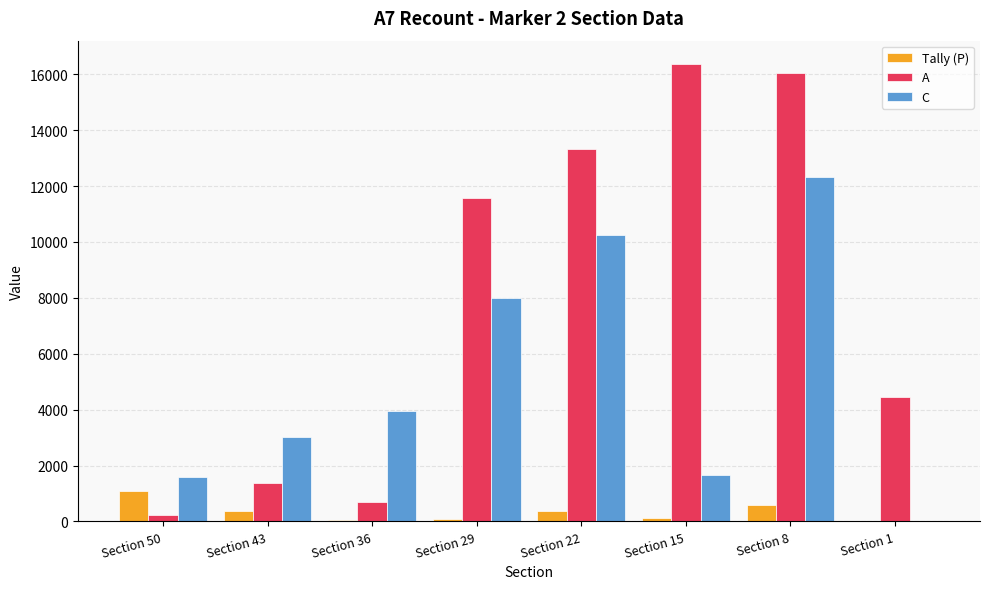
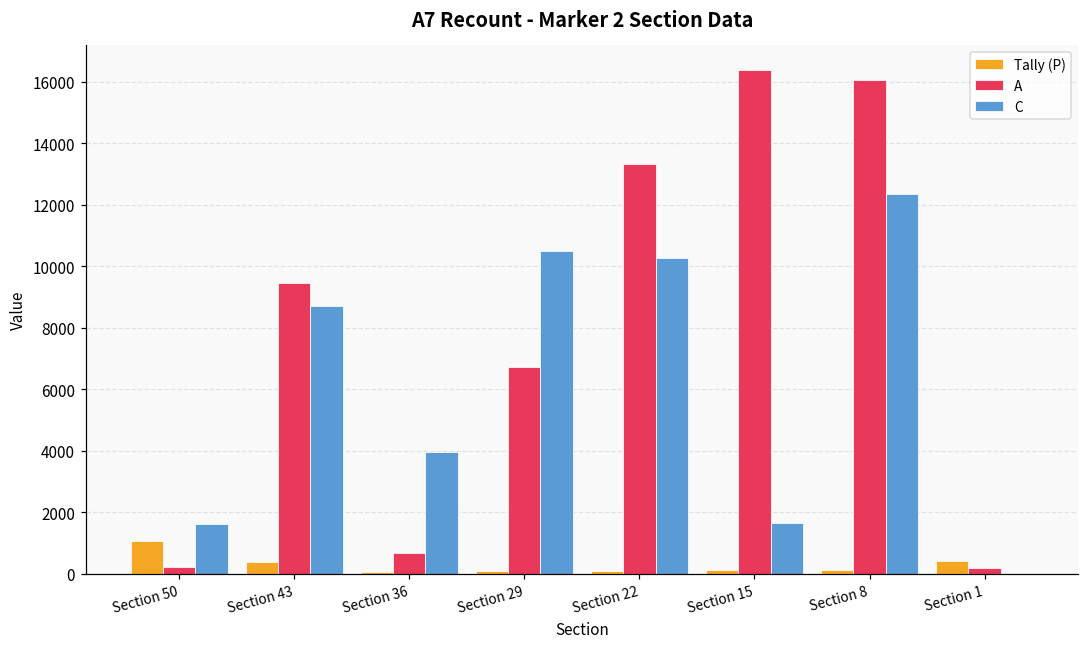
A, Section 43: 1400 -> 9500
C, Section 43: 3000 -> 8700
A, Section 29: 11600 -> 6700
C, Section 29: 8000 -> 10500
Tally (P), Section 22: 400 -> 100
Tally (P), Section 8: 600 -> 100
Tally (P), Section 1: 0 -> 400
A, Section 1: 4500 -> 200
